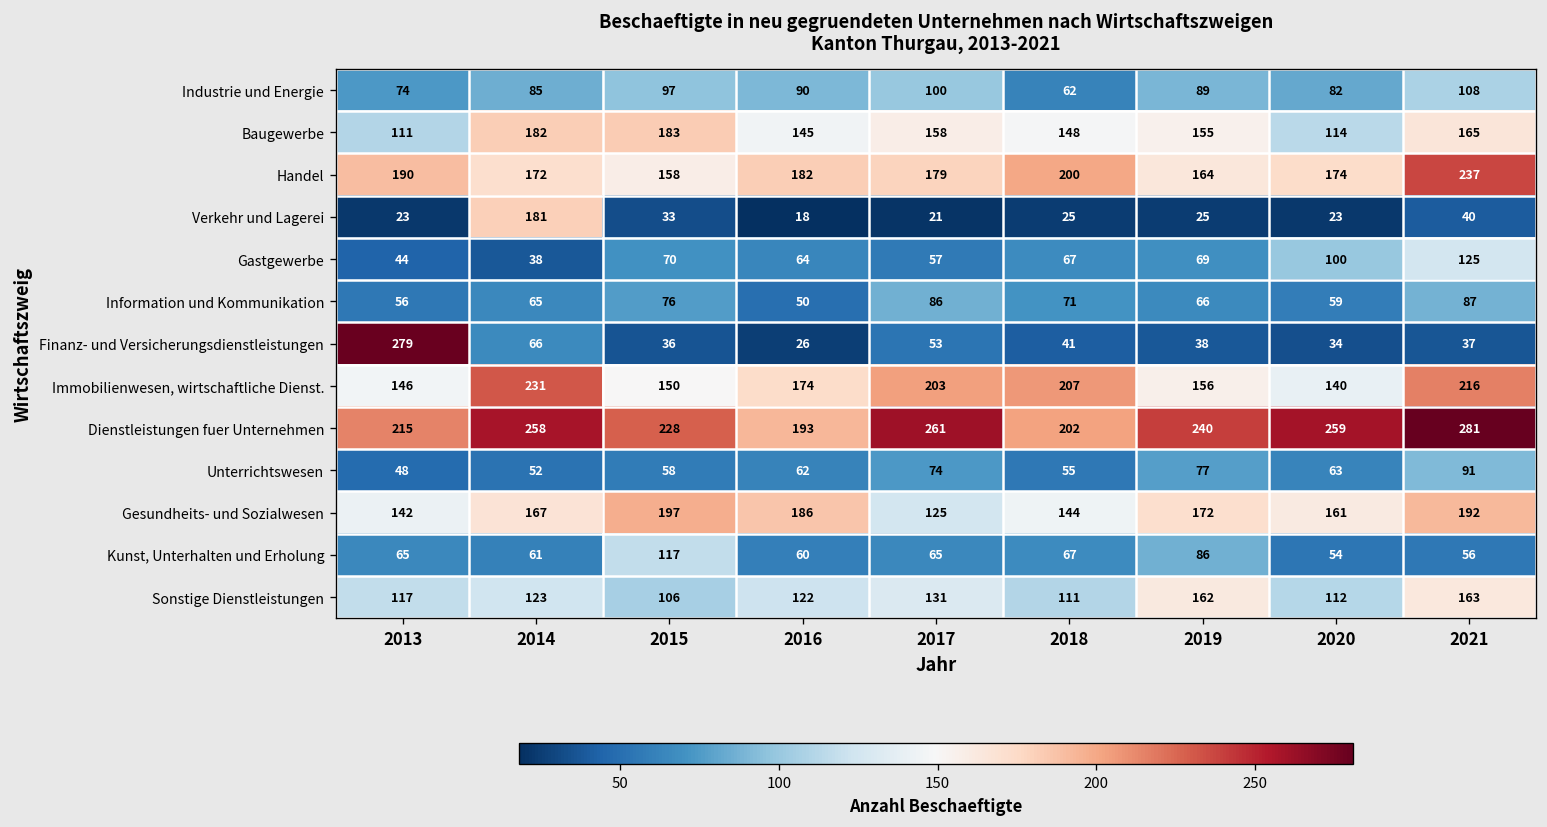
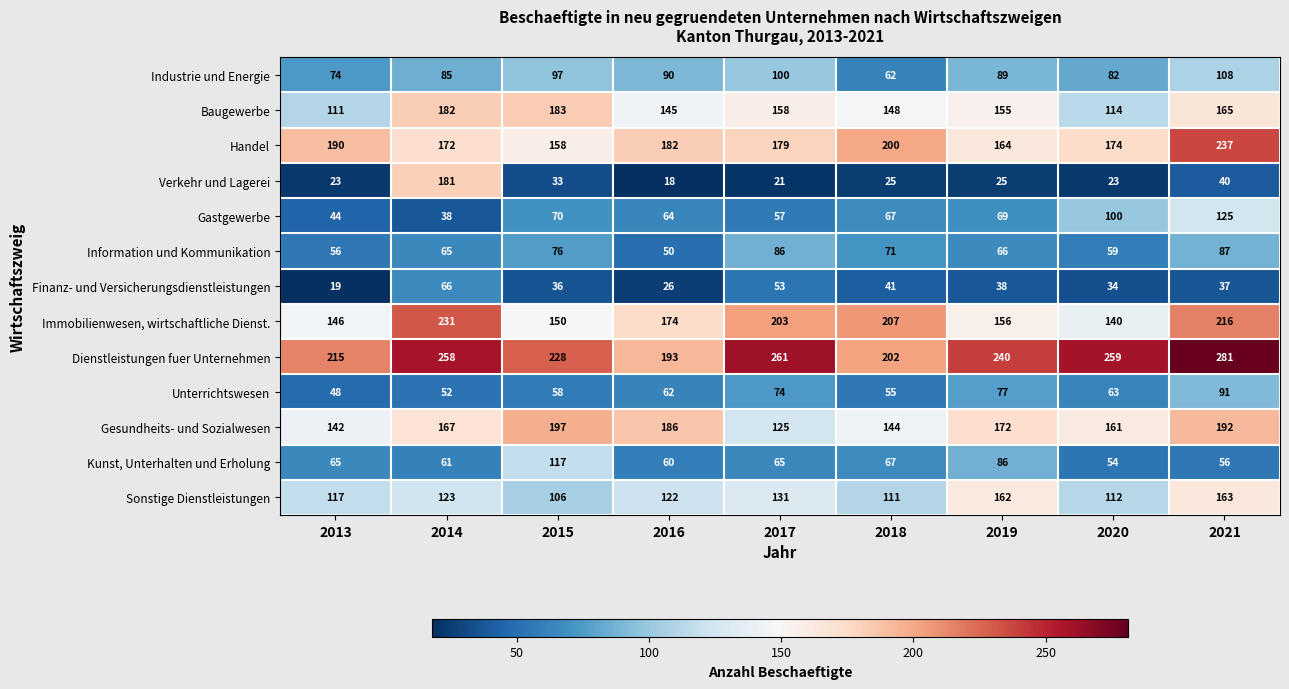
Finanz- und Versicherungsdienstleistungen, 2013: 279 -> 19
